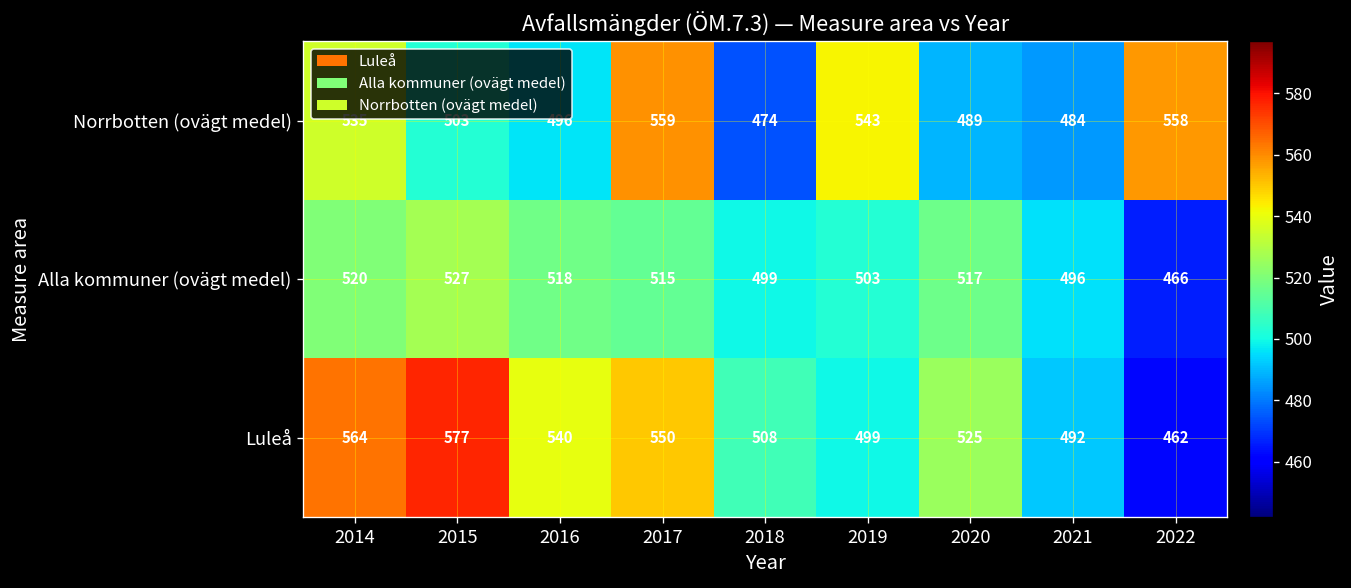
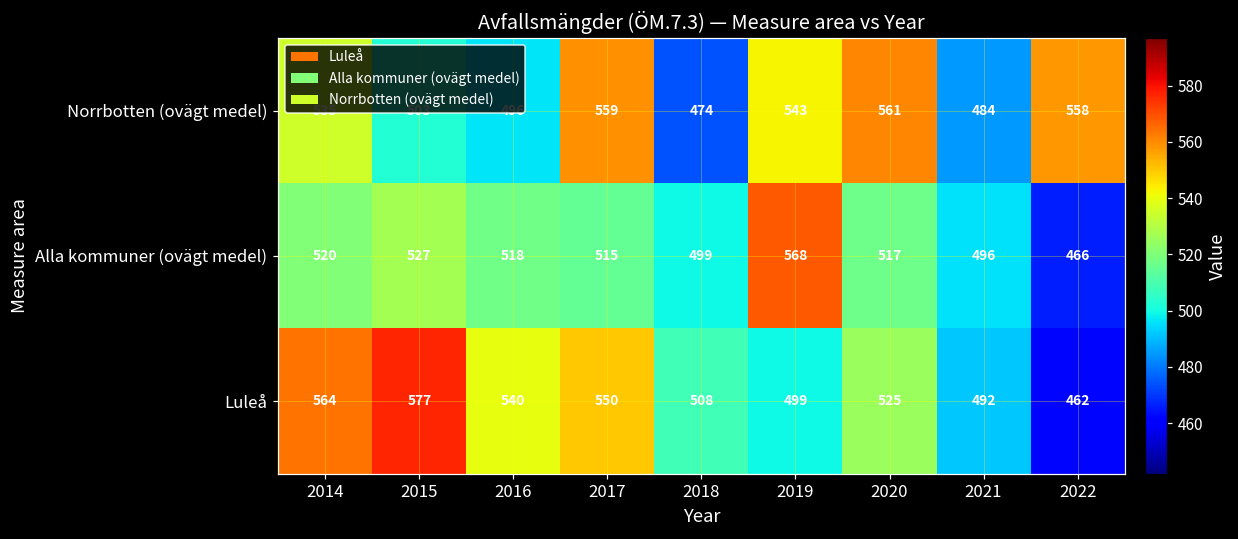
Norrbotten (ovägt medel), 2020: 489 -> 561
Alla kommuner (ovägt medel), 2019: 503 -> 568
